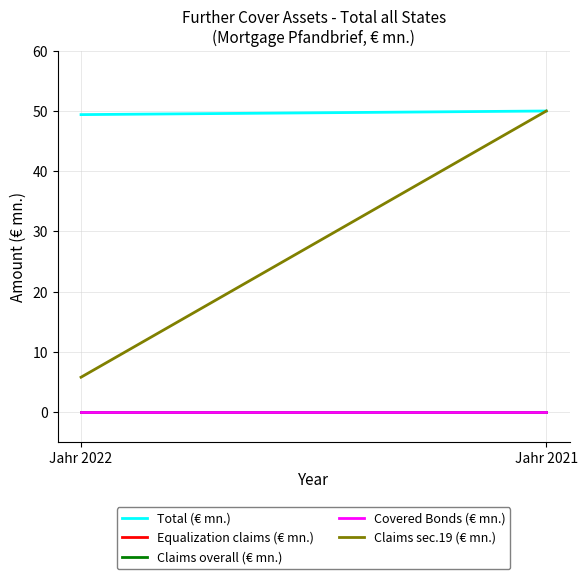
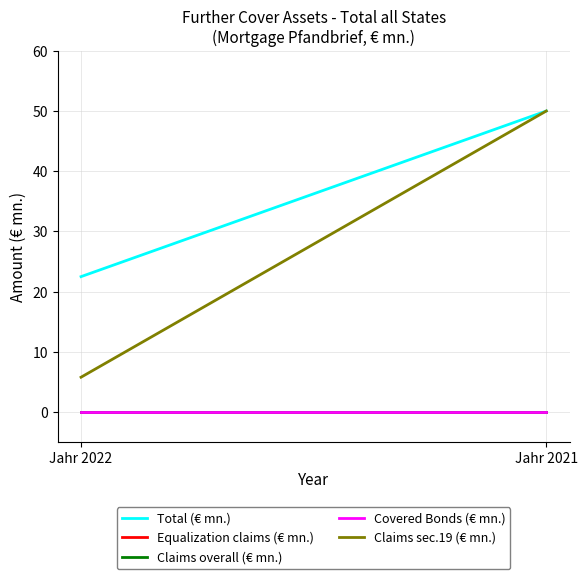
Total (€ mn.), Jahr 2022: 49 -> 23
